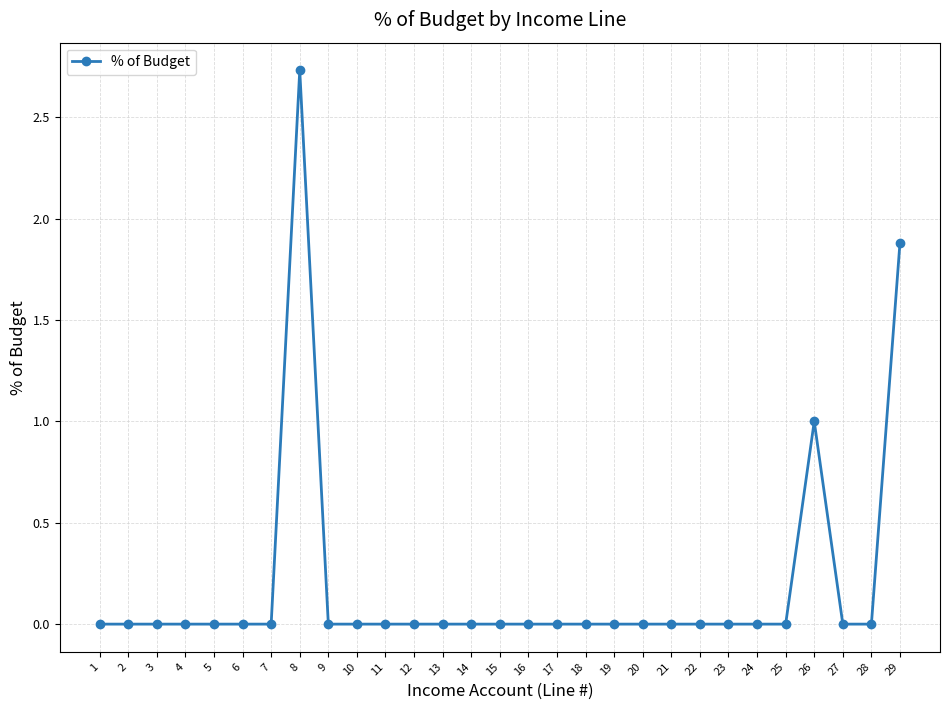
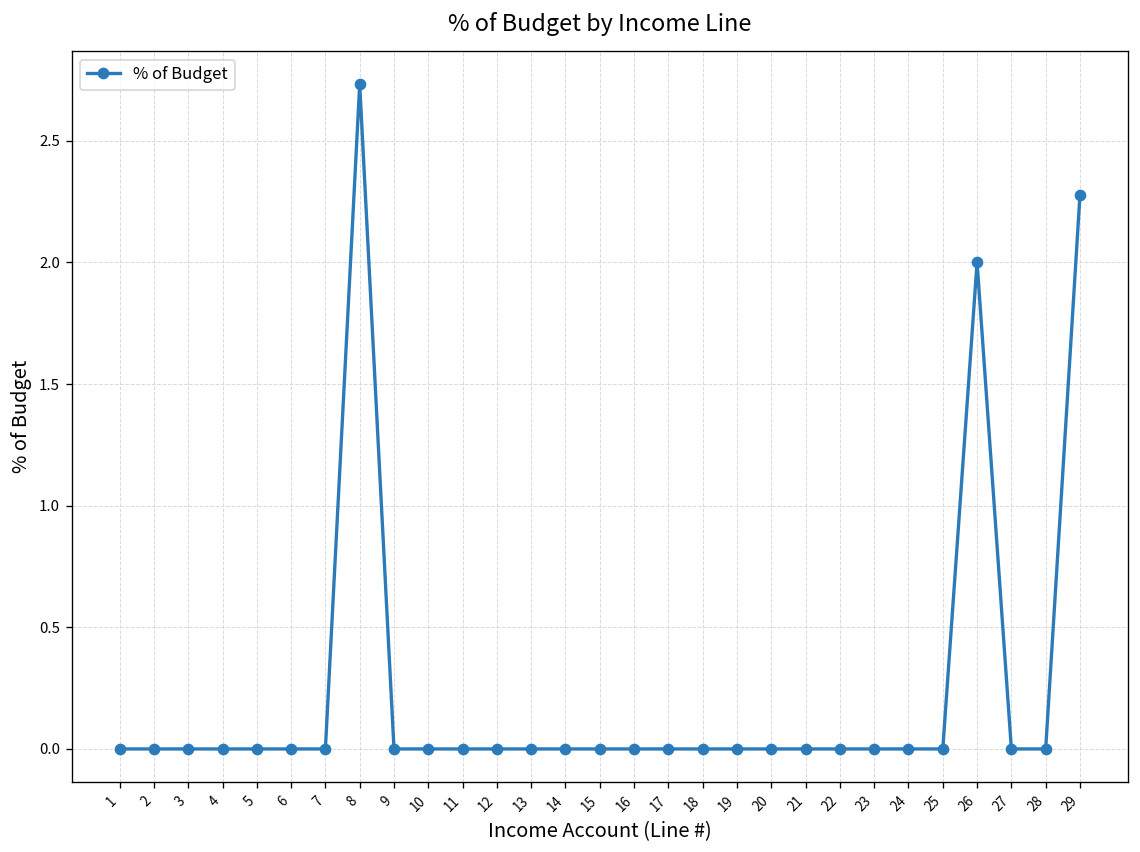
26: 1 -> 2
29: 1.88 -> 2.28
